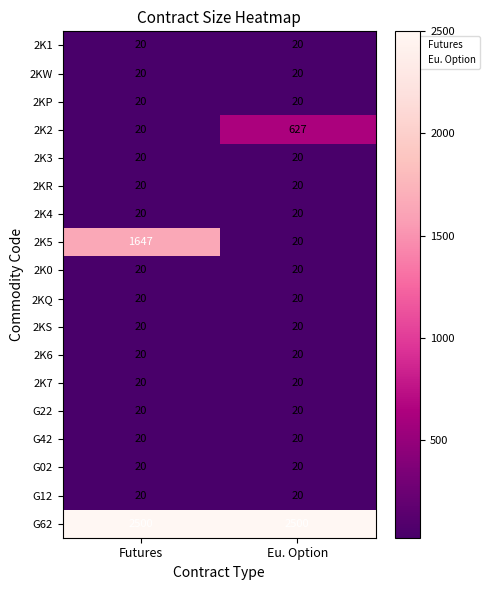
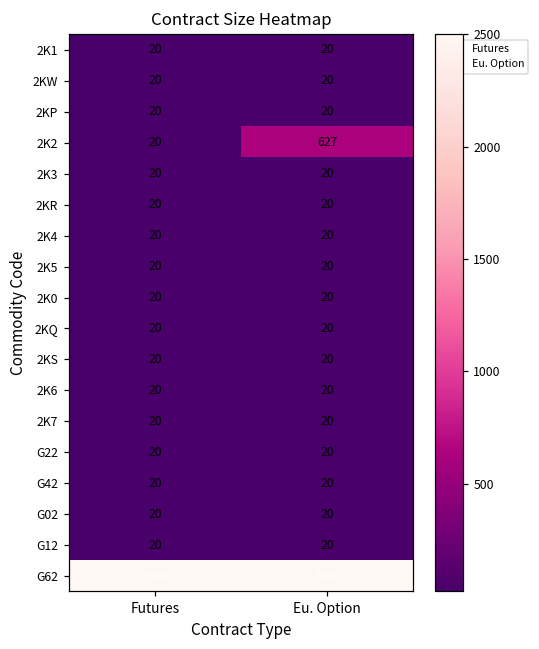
2K5, Futures: 1647 -> 20
